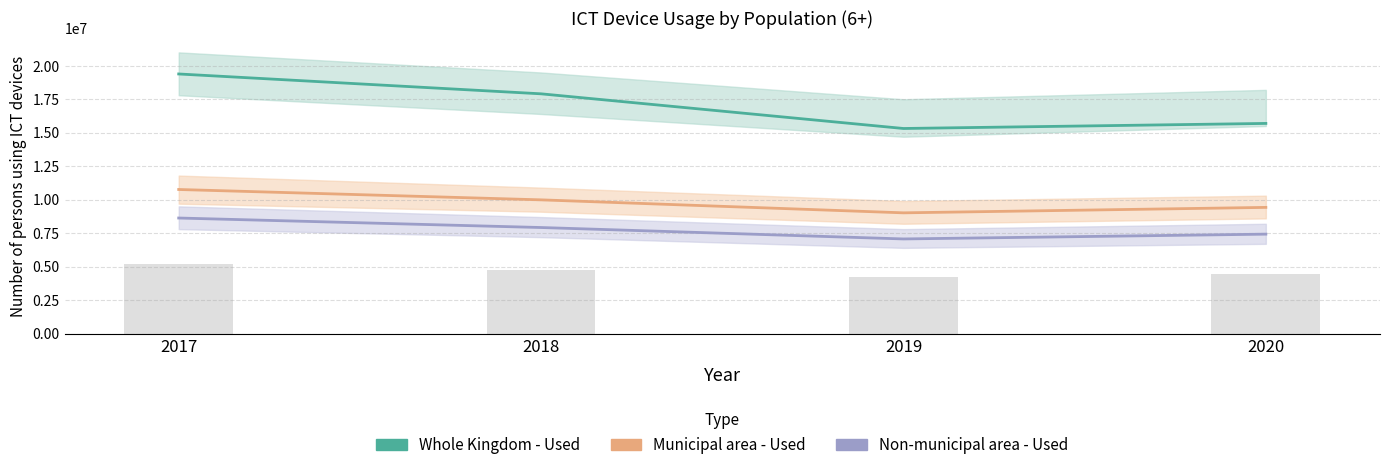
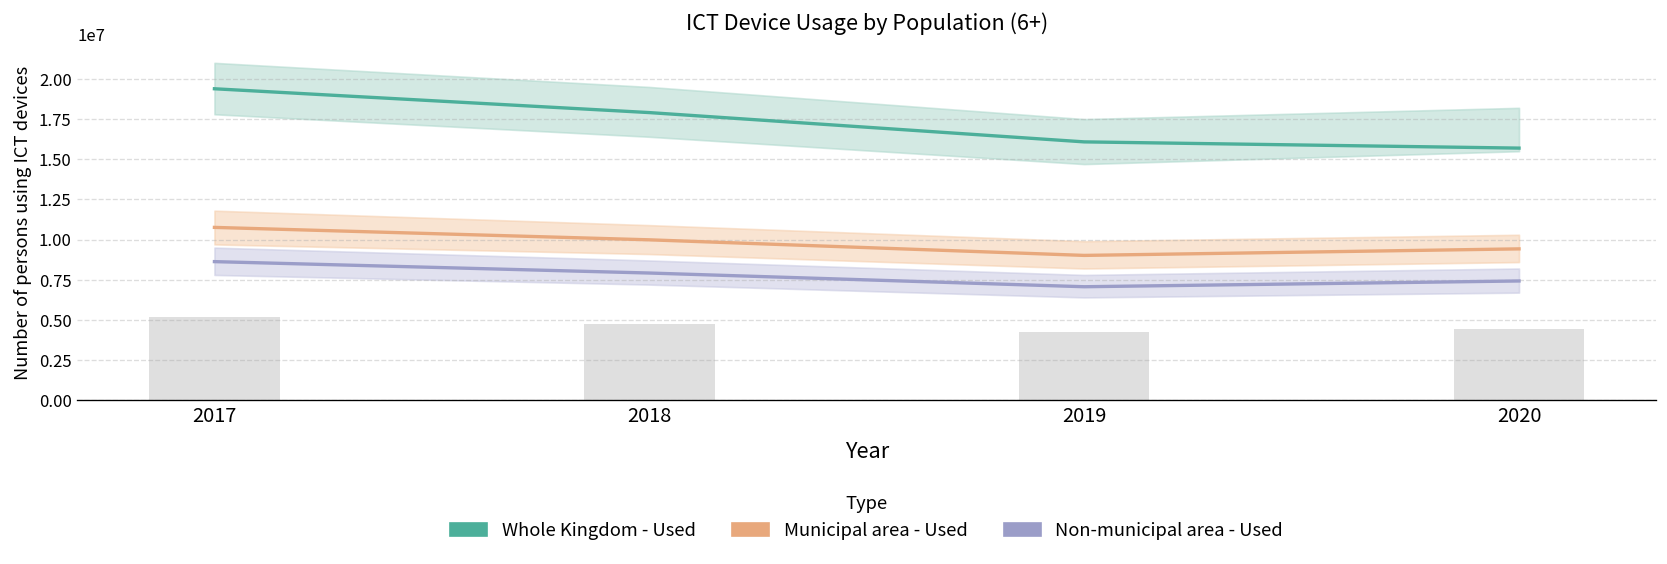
Whole Kingdom - Used, 2019: 15300000 -> 16100000
